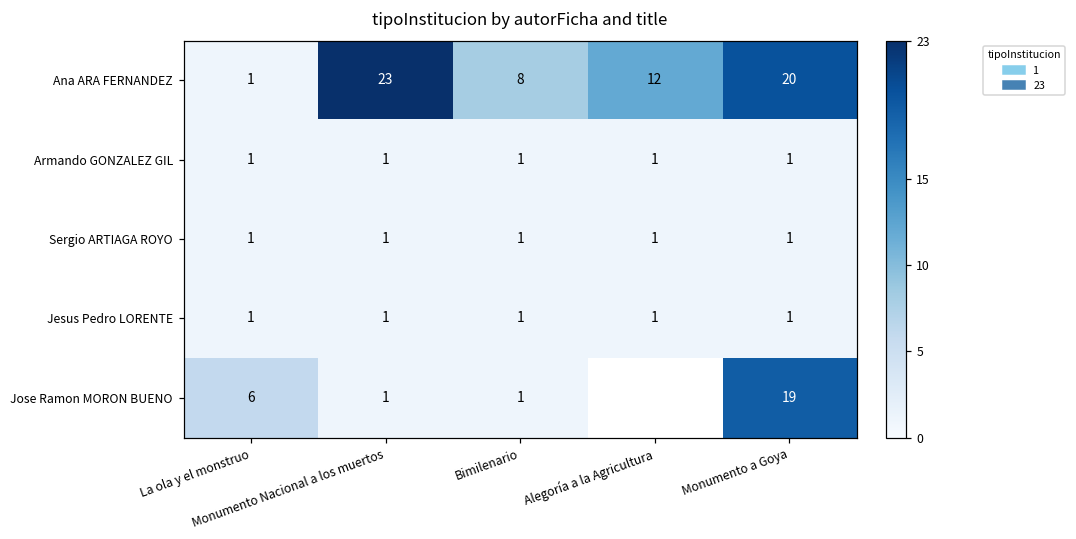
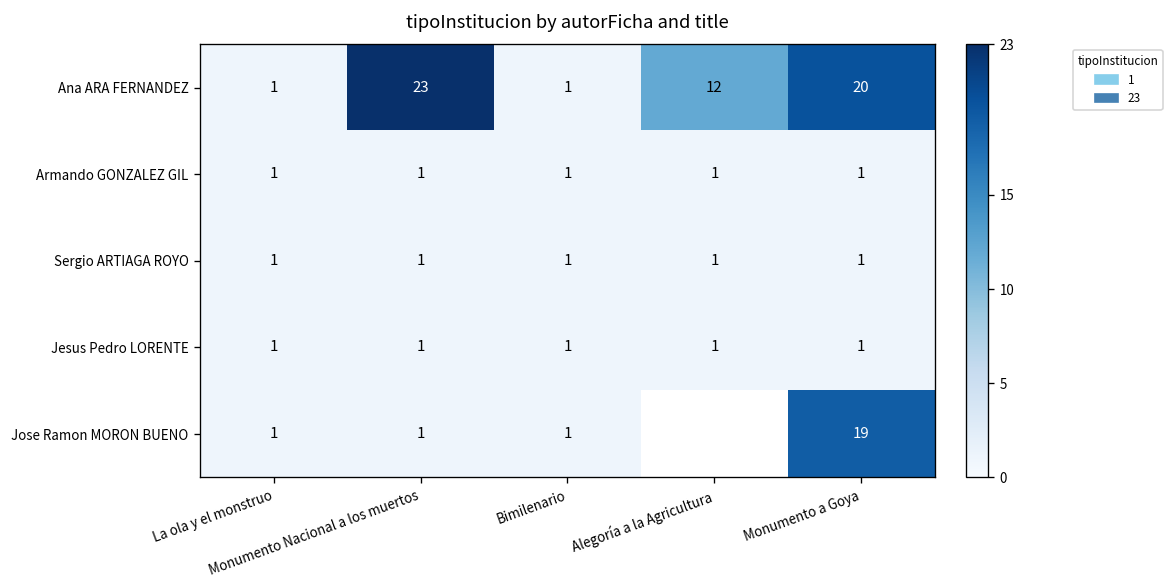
Ana ARA FERNANDEZ, Bimilenario: 8 -> 1
Jose Ramon MORON BUENO, La ola y el monstruo: 6 -> 1
